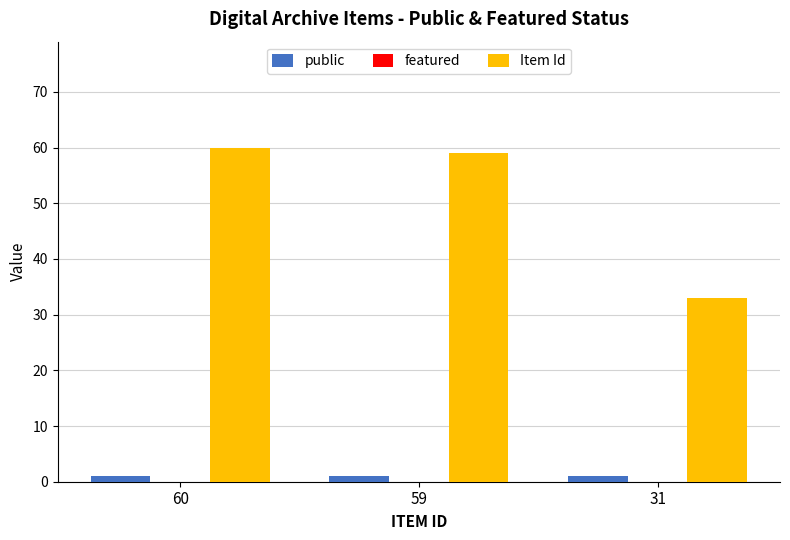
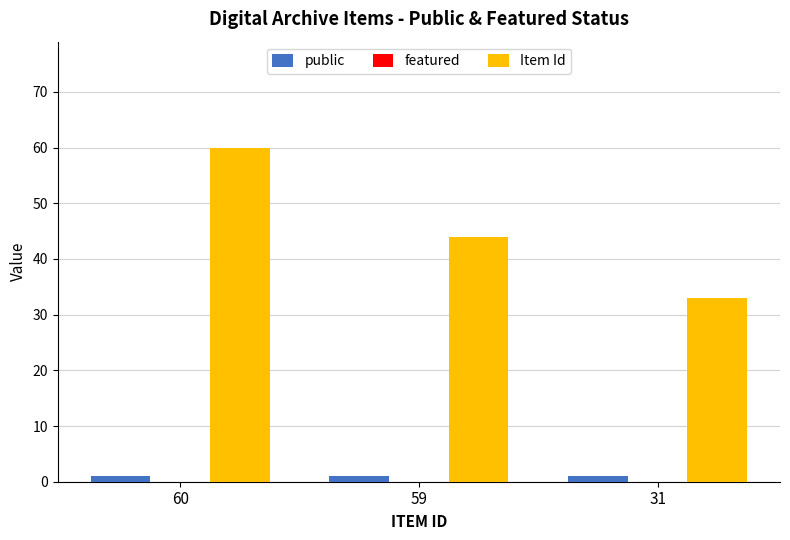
Item Id, 59: 59 -> 44
